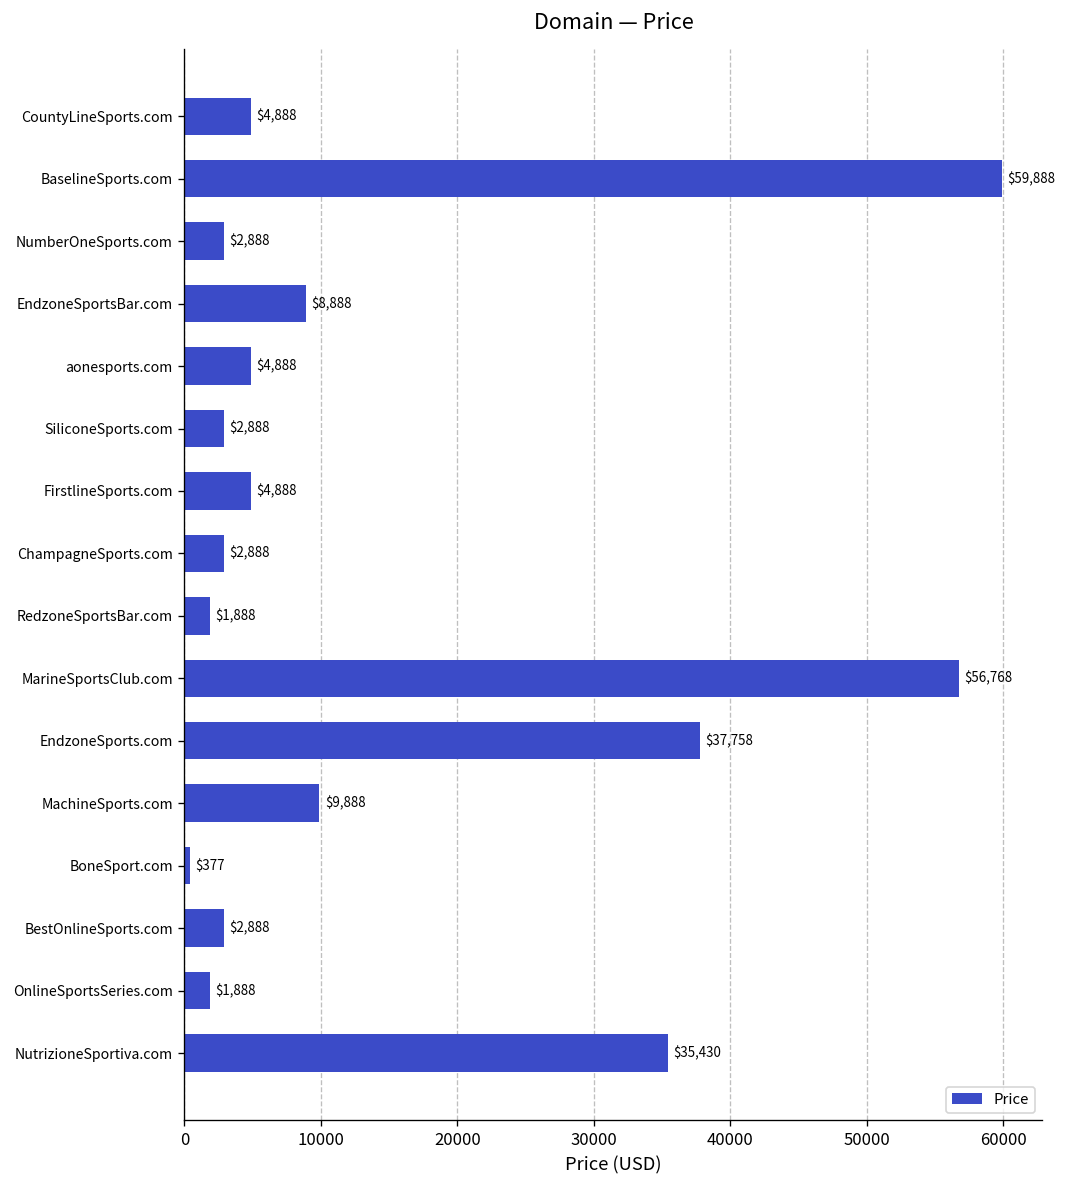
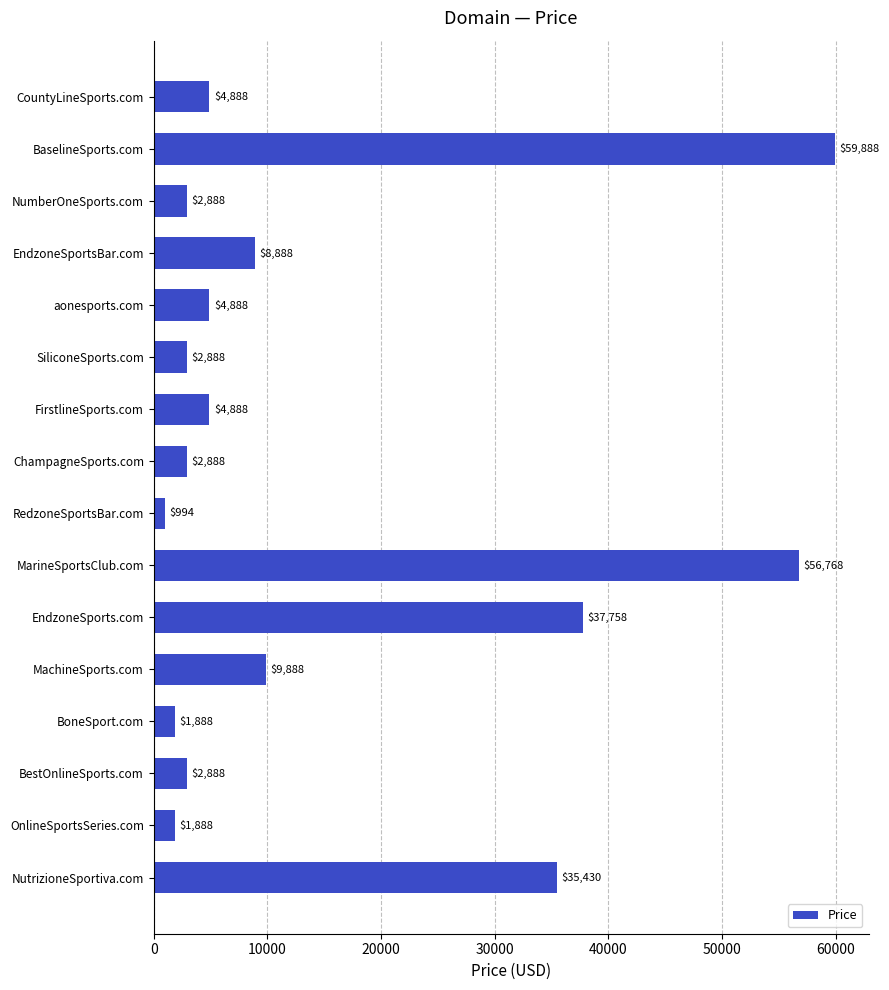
RedzoneSportsBar.com: $1,888 -> $994
BoneSport.com: $377 -> $1,888
